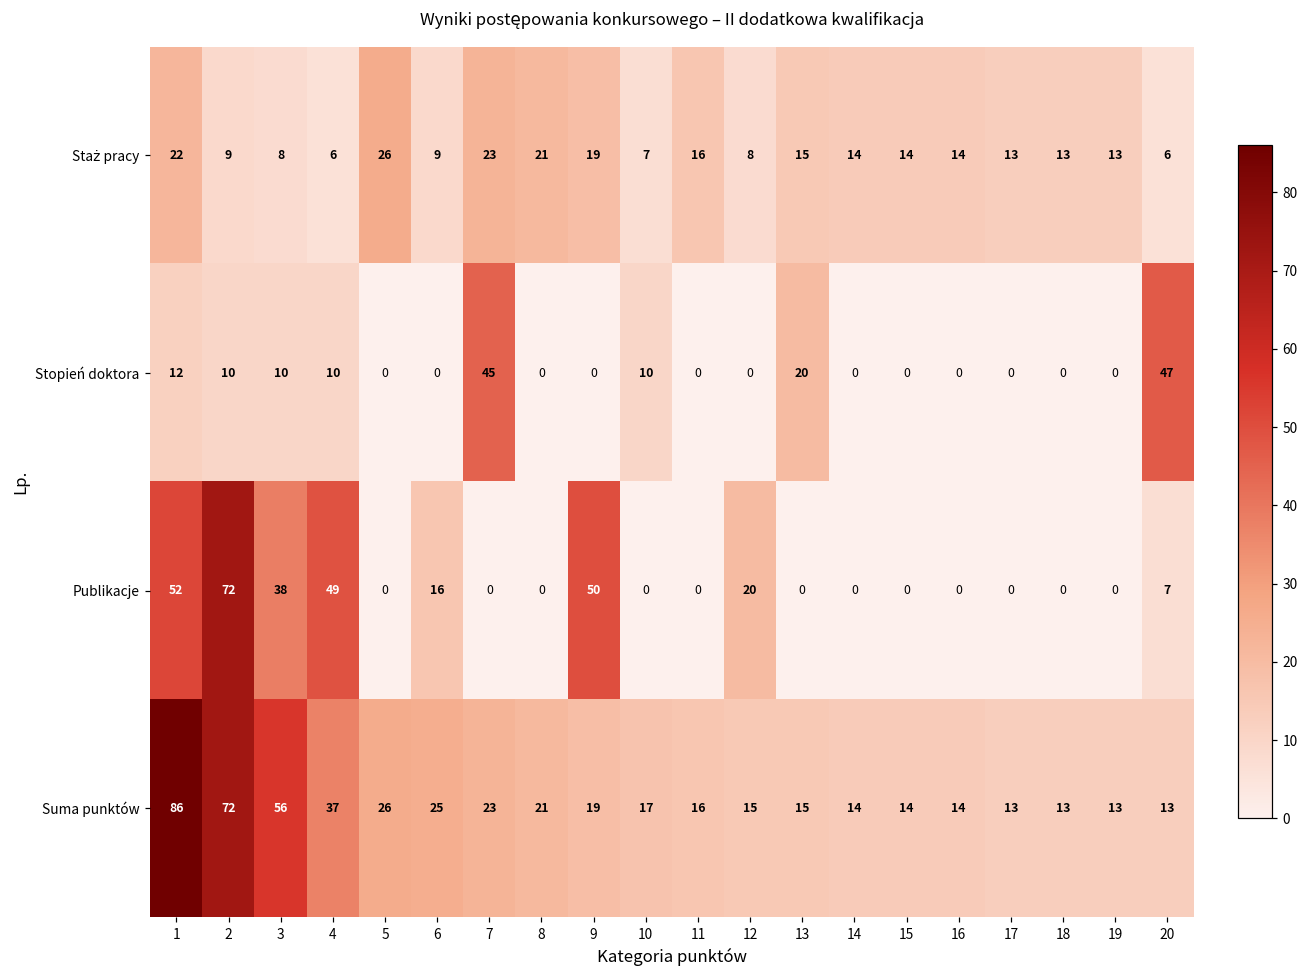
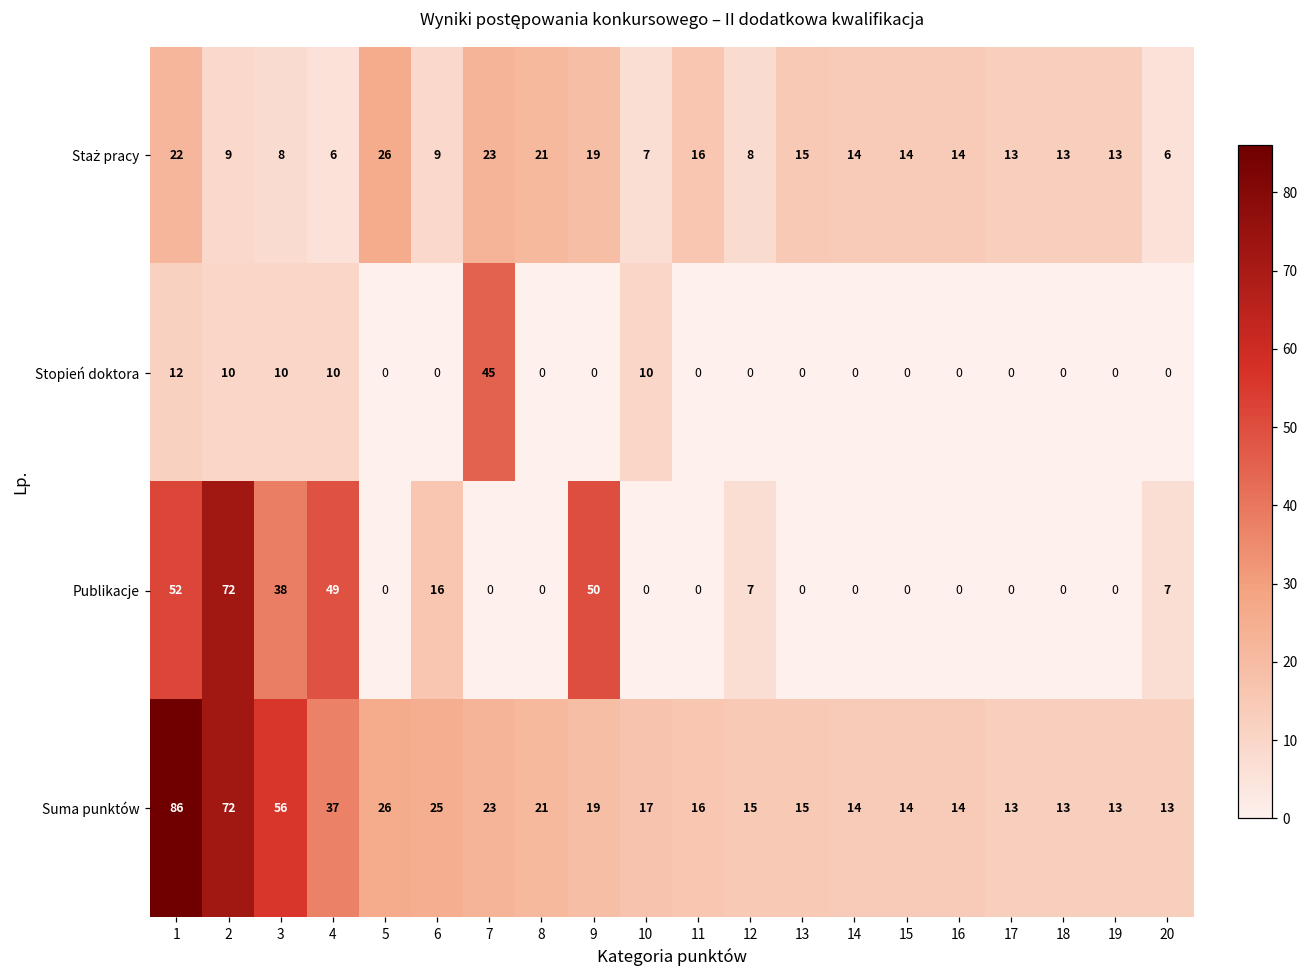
Stopień doktora, 13: 20 -> 0
Stopień doktora, 20: 47 -> 0
Publikacje, 12: 20 -> 7
